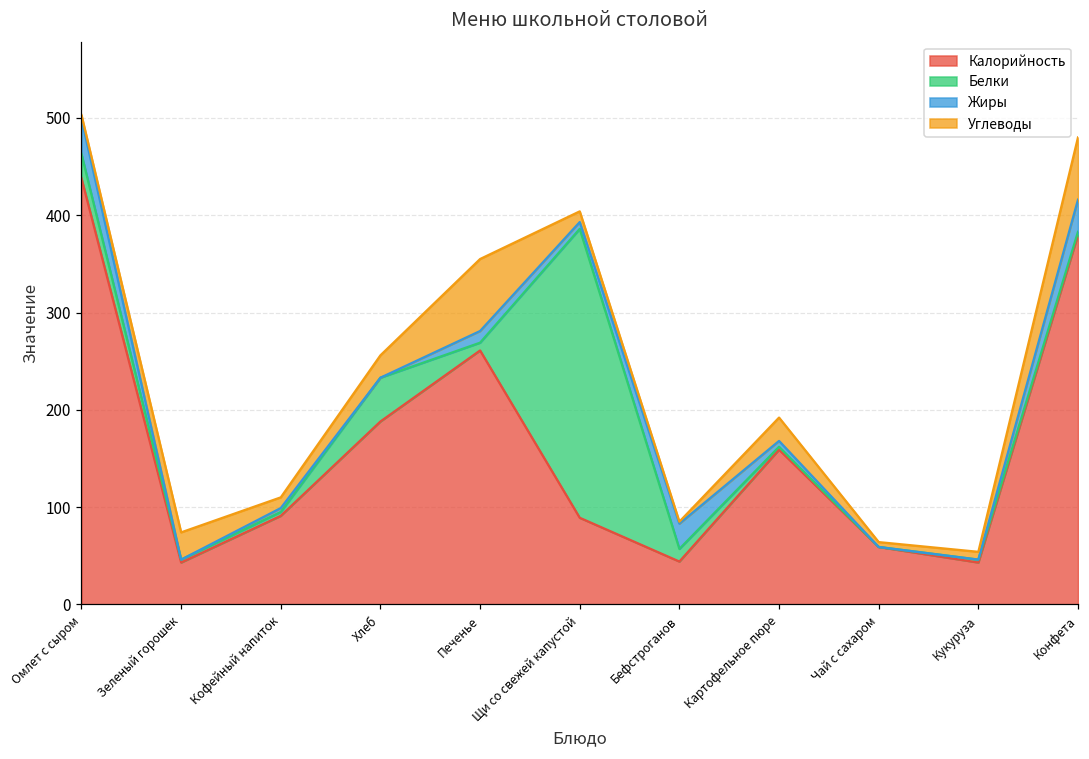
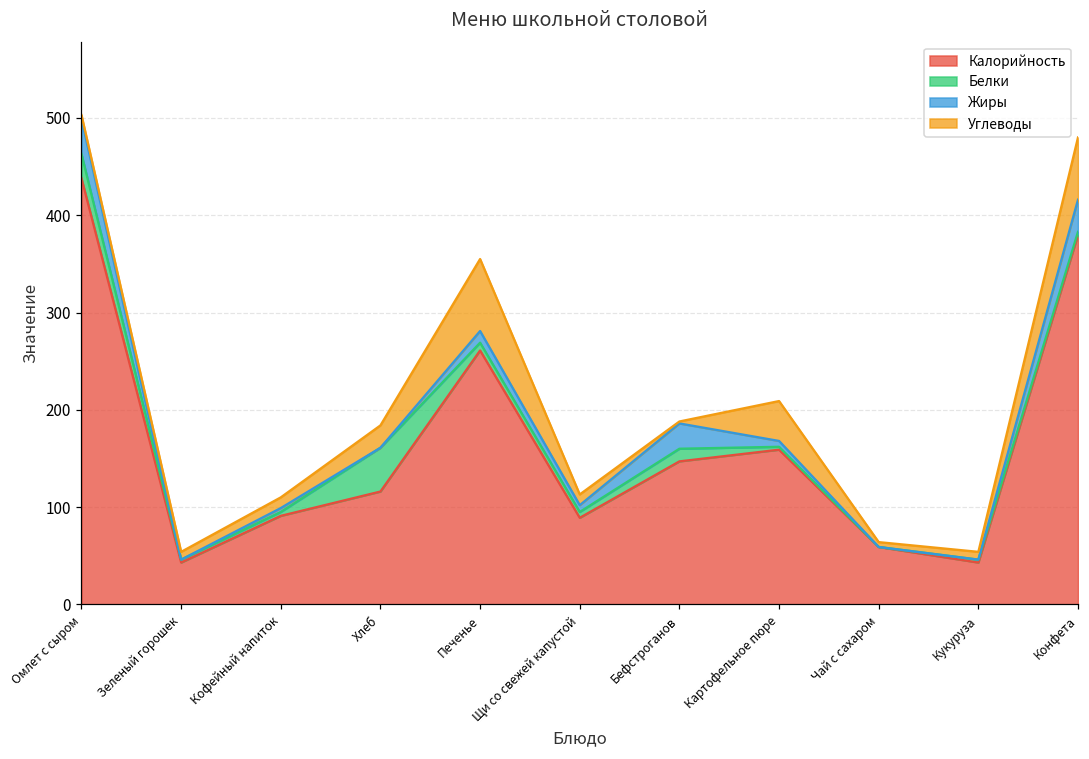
Углеводы, Зеленый горошек: 30 -> 10
Калорийность, Хлеб: 190 -> 120
Белки, Щи со свежей капустой: 300 -> 10
Калорийность, Бефстроганов: 40 -> 150
Углеводы, Картофельное пюре: 20 -> 40
